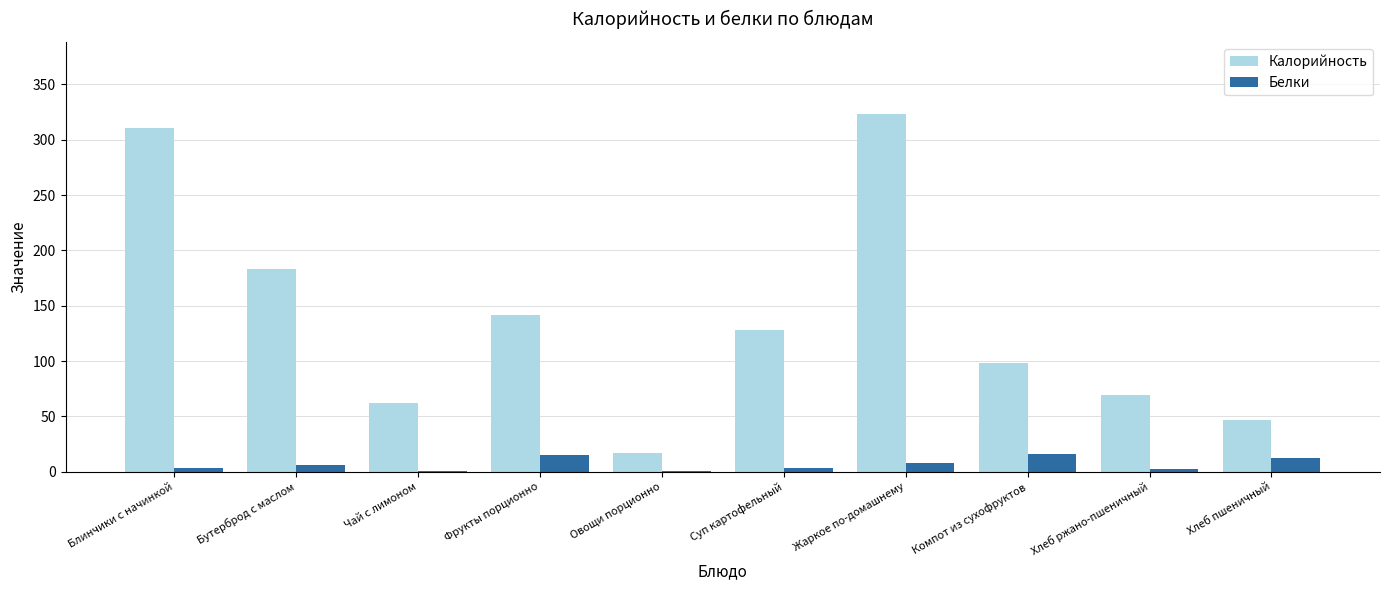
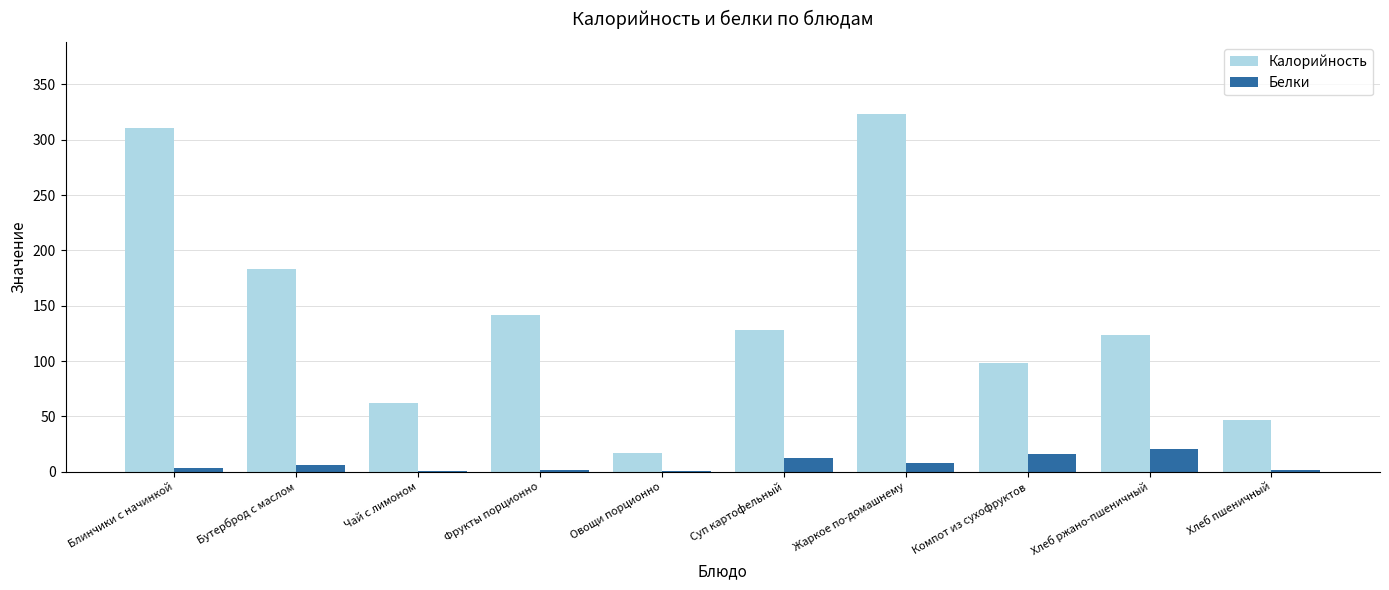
Белки, Фрукты порционно: 15 -> 2
Белки, Суп картофельный: 3 -> 12
Калорийность, Хлеб ржано-пшеничный: 70 -> 123
Белки, Хлеб ржано-пшеничный: 3 -> 20
Белки, Хлеб пшеничный: 12 -> 2
